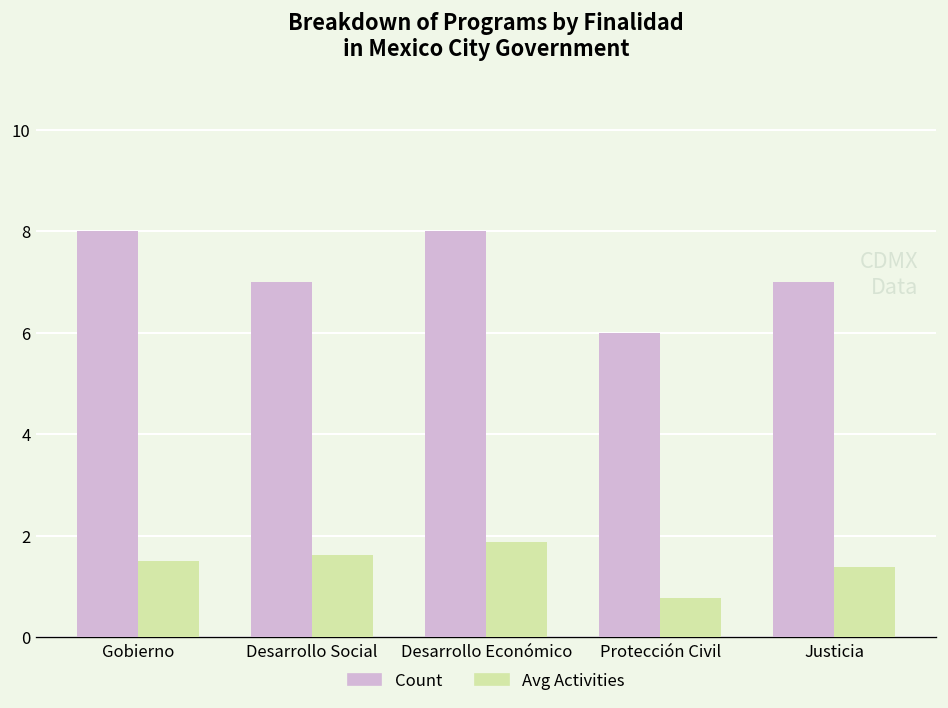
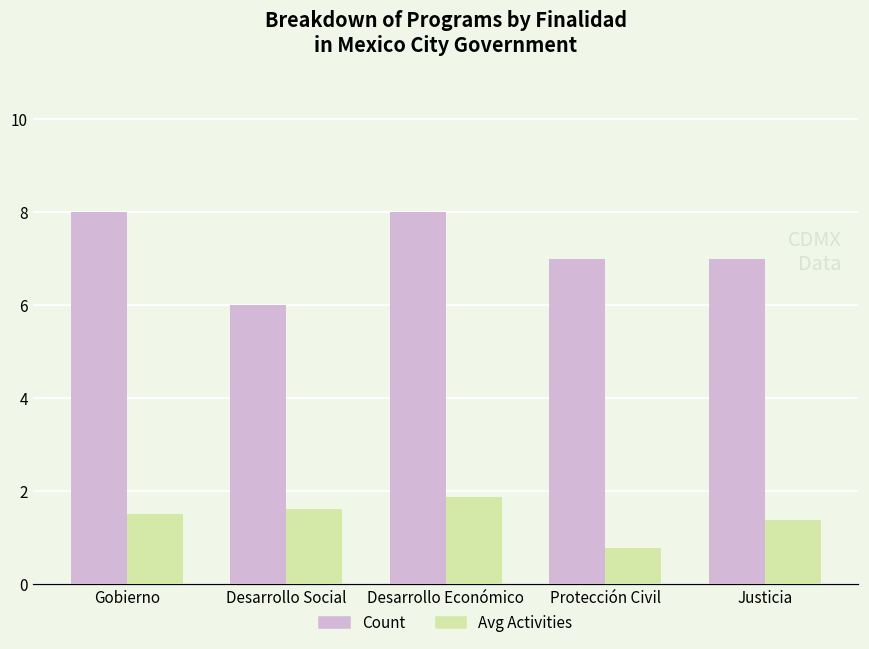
Count, Desarrollo Social: 7 -> 6
Count, Protección Civil: 6 -> 7
